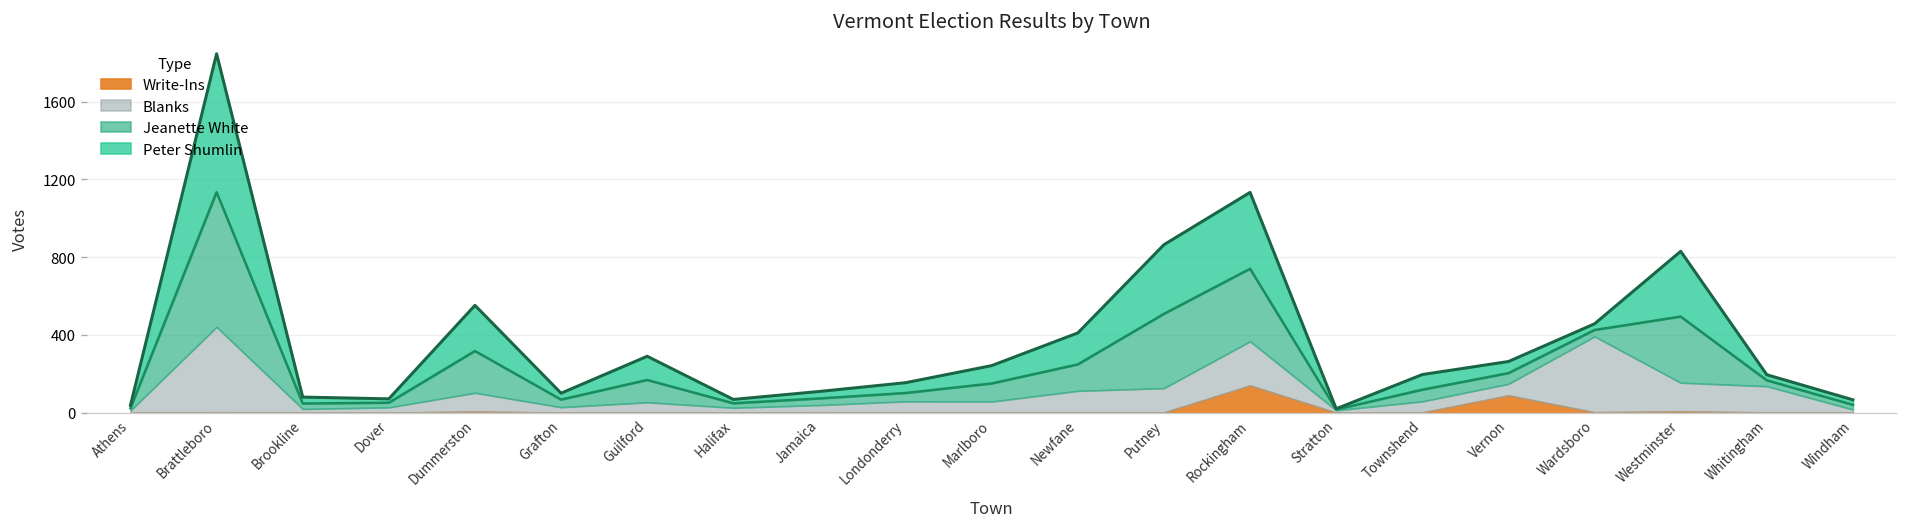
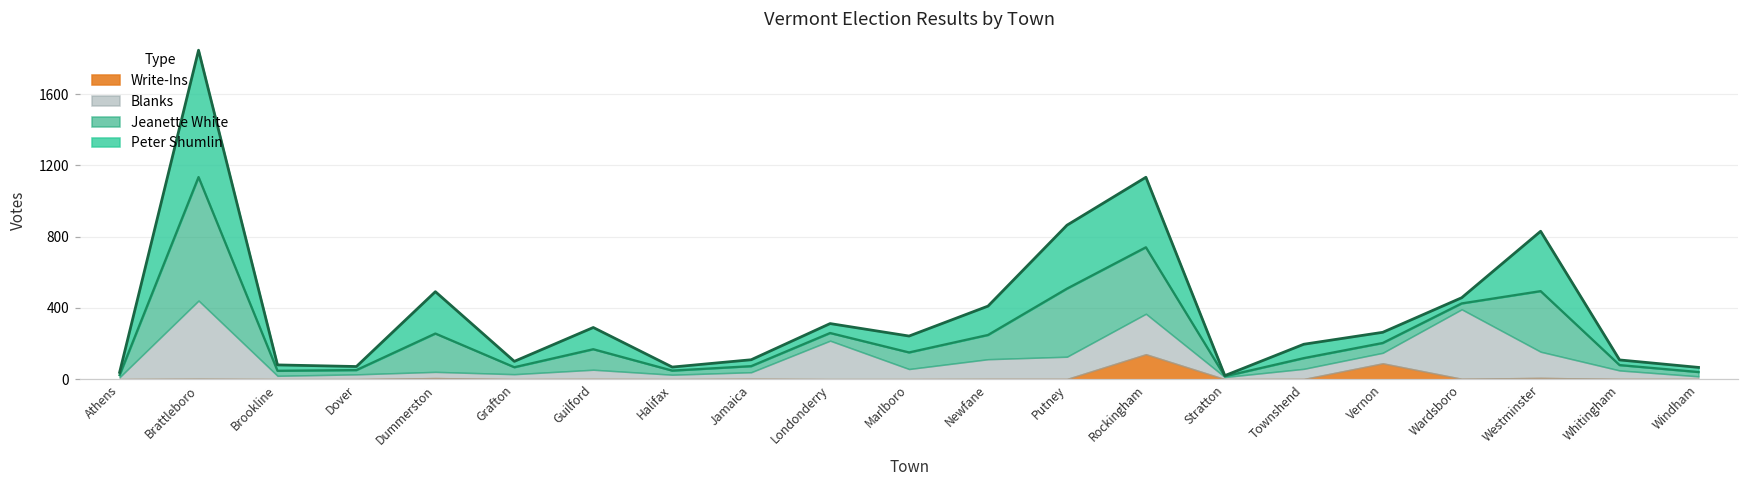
Blanks, Dummerston: 100 -> 40
Blanks, Londonderry: 60 -> 220
Blanks, Whitingham: 140 -> 50
